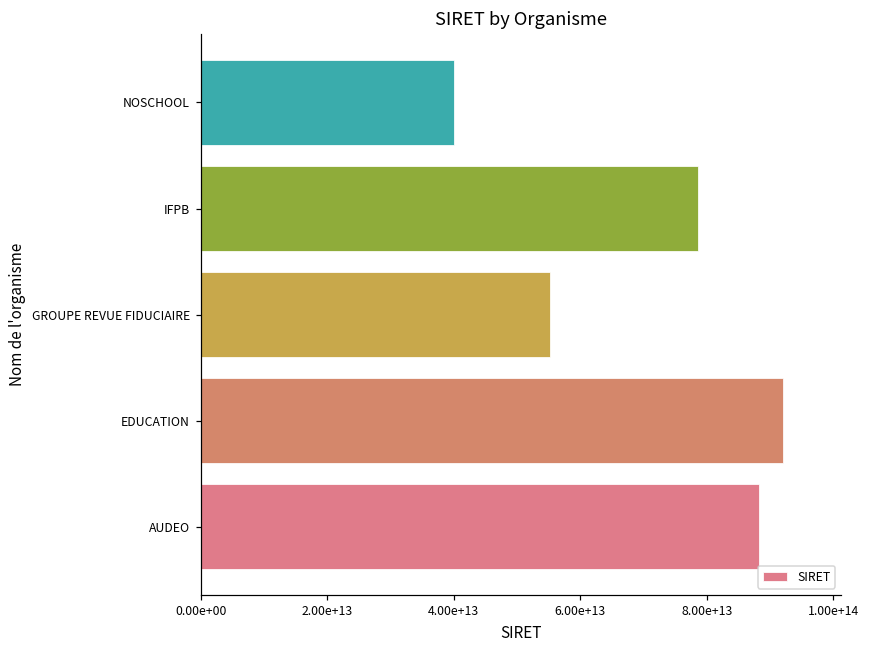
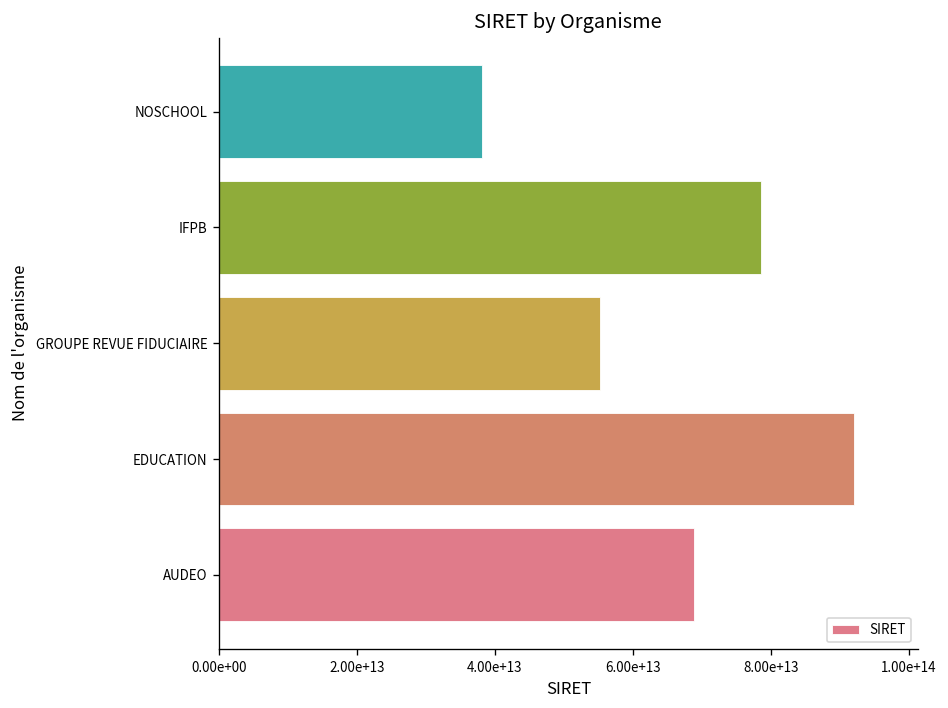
NOSCHOOL: 40000000000000 -> 38000000000000
AUDEO: 88000000000000 -> 69000000000000
